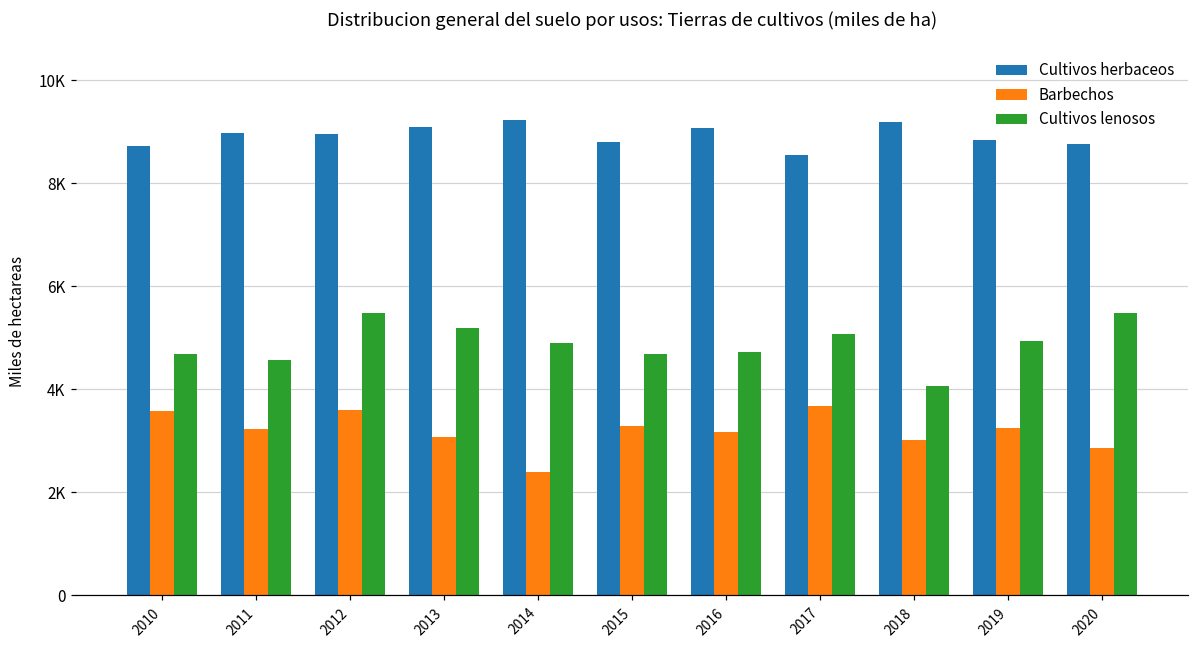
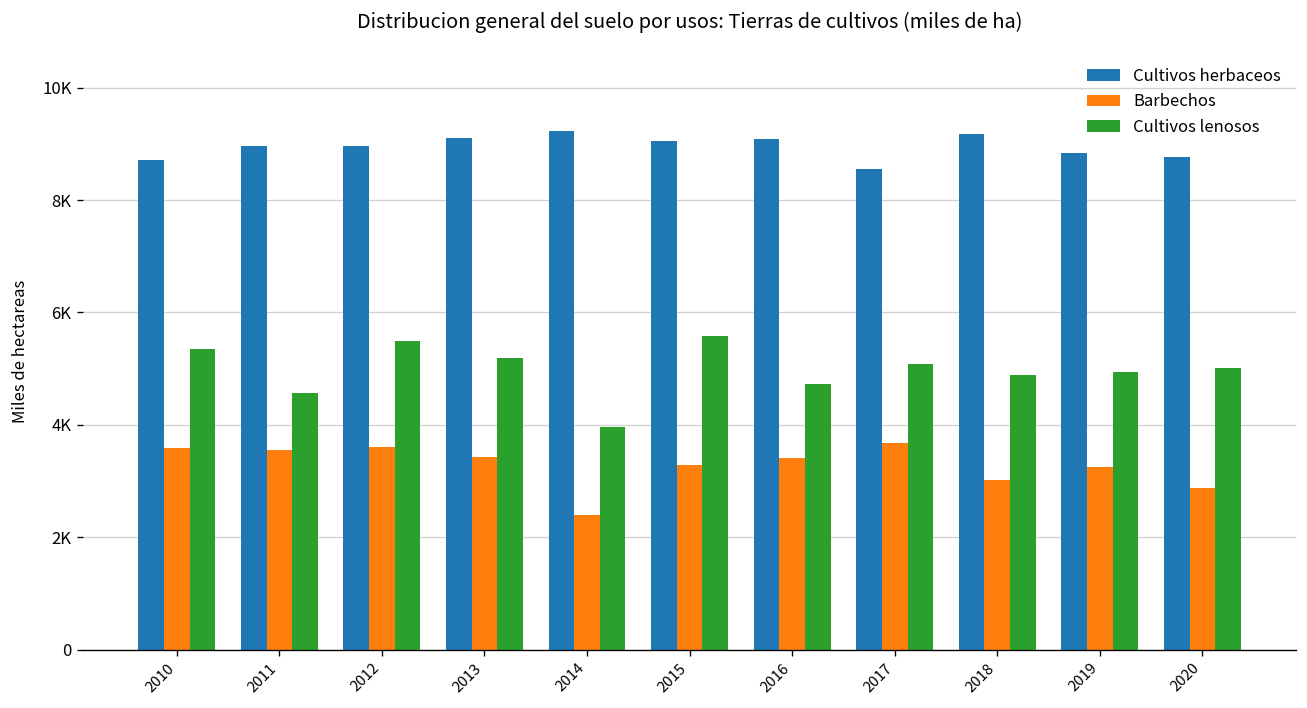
Cultivos lenosos, 2010: 4700 -> 5400
Barbechos, 2011: 3200 -> 3500
Barbechos, 2013: 3100 -> 3400
Cultivos lenosos, 2014: 4900 -> 4000
Cultivos herbaceos, 2015: 8800 -> 9000
Cultivos lenosos, 2015: 4700 -> 5600
Barbechos, 2016: 3200 -> 3400
Cultivos lenosos, 2018: 4100 -> 4900
Cultivos lenosos, 2020: 5500 -> 5000
